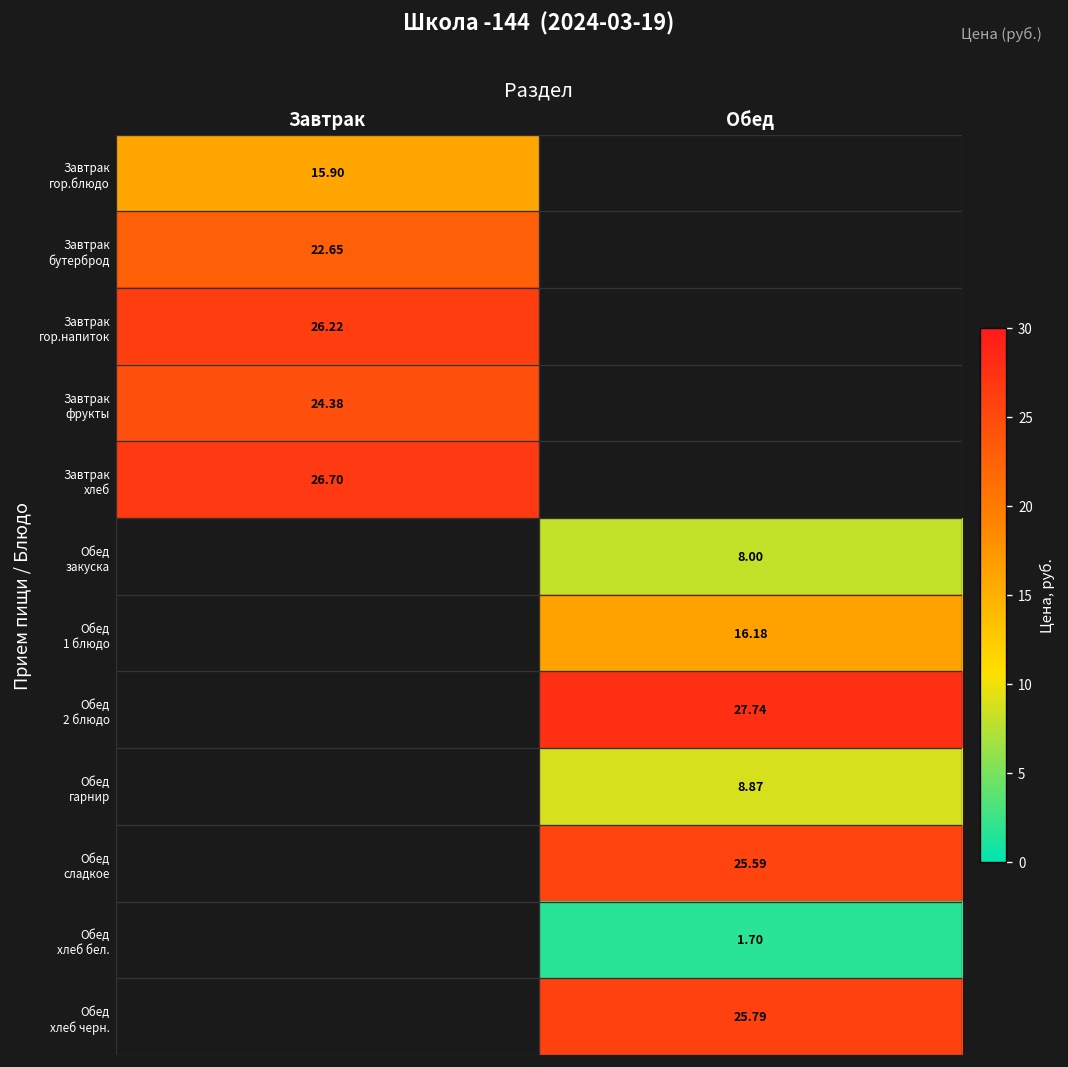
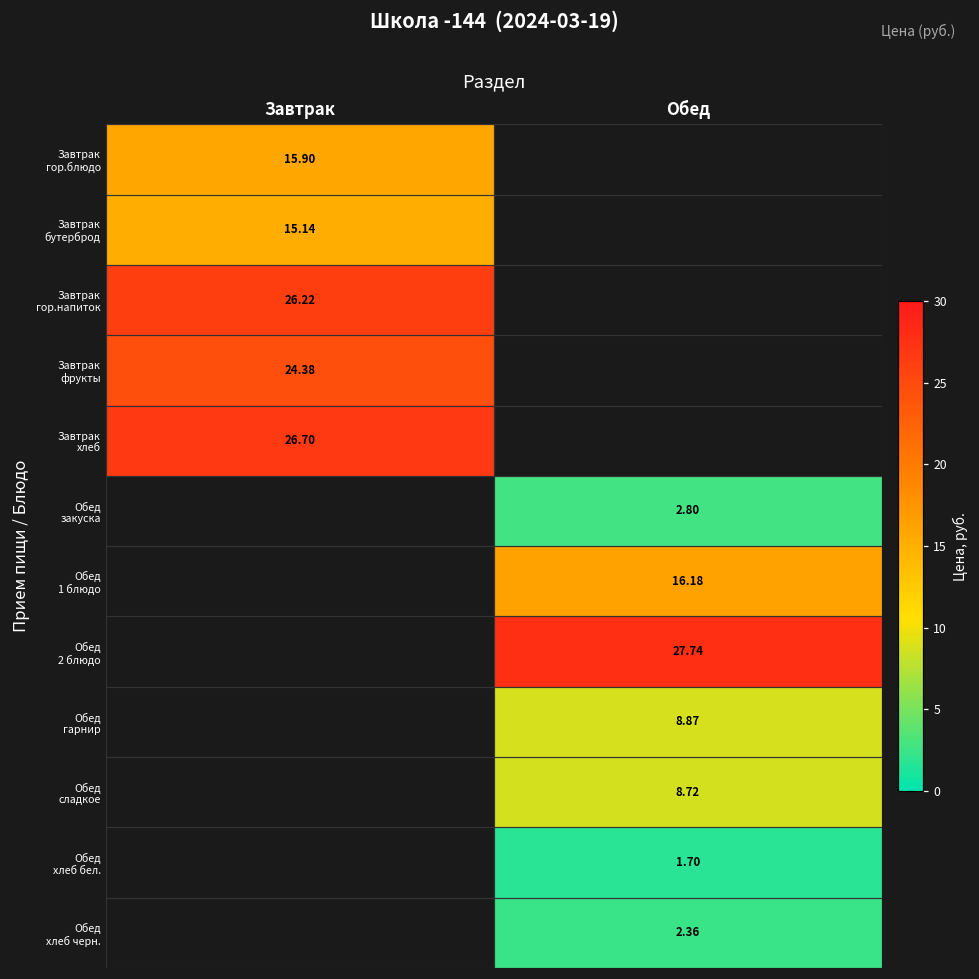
Завтрак бутерброд, Завтрак: 22.65 -> 15.14
Обед закуска, Обед: 8.00 -> 2.80
Обед сладкое, Обед: 25.59 -> 8.72
Обед хлеб черн., Обед: 25.79 -> 2.36
